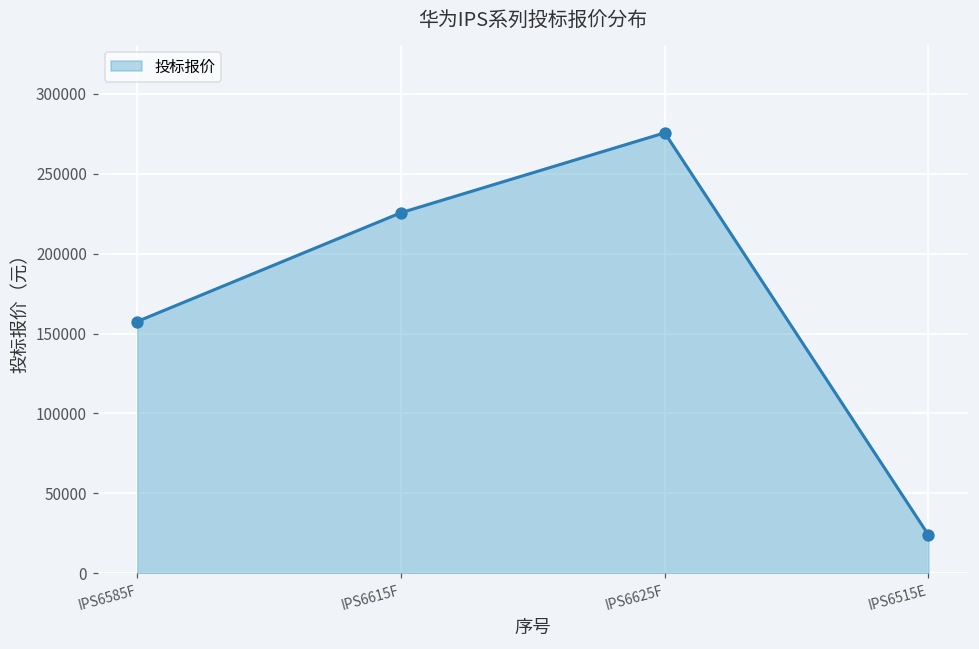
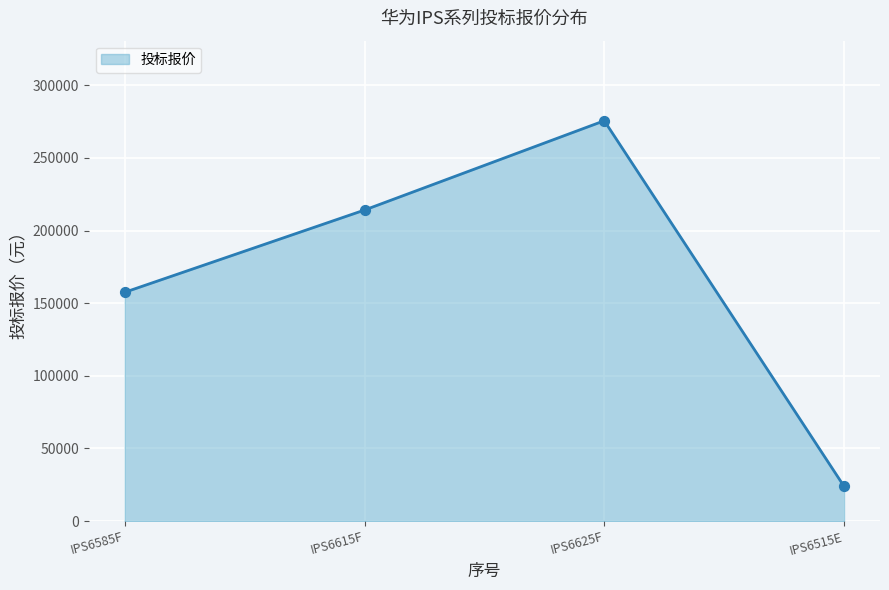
IPS6615F: 226000 -> 214000
